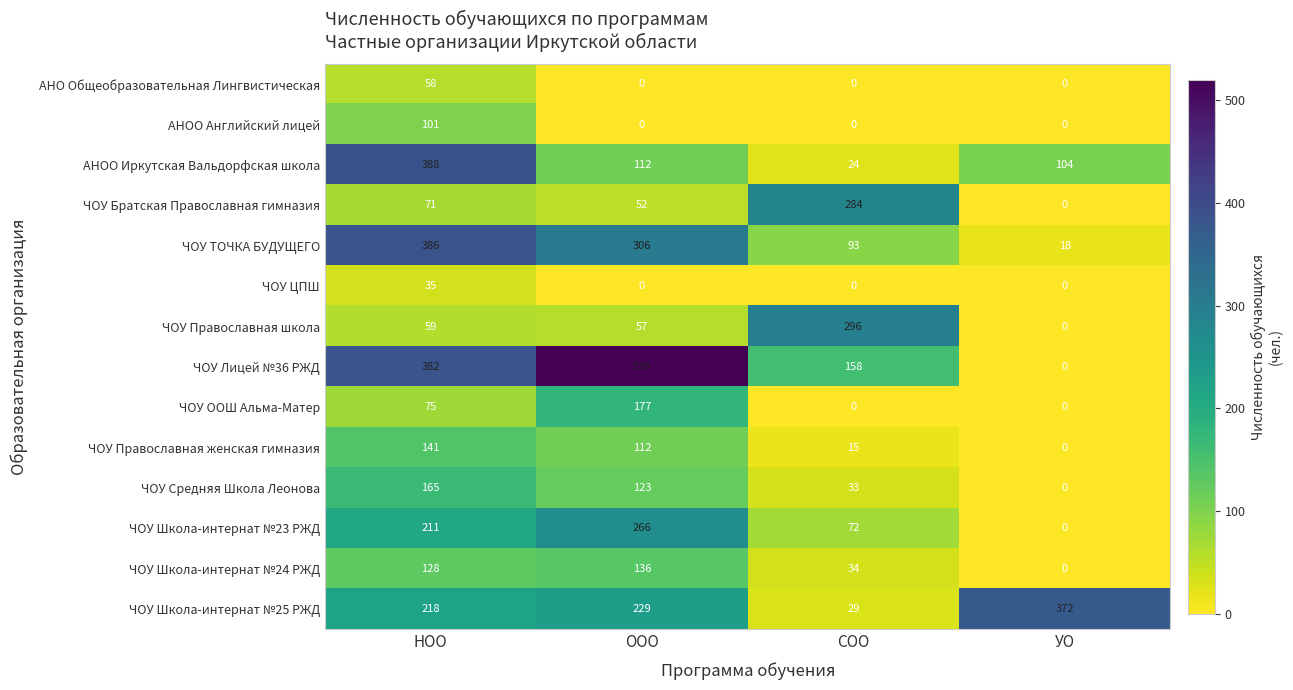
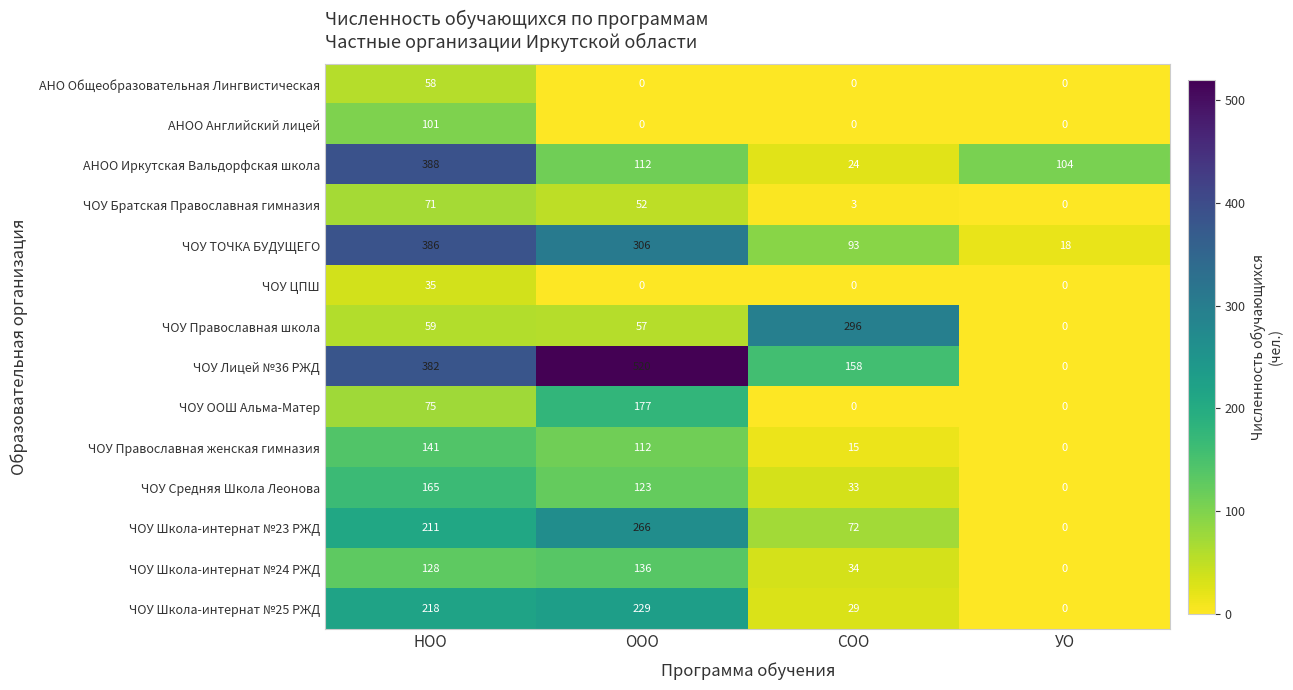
ЧОУ Братская Православная гимназия, СОО: 284 -> 3
ЧОУ Школа-интернат №25 РЖД, УО: 372 -> 0
